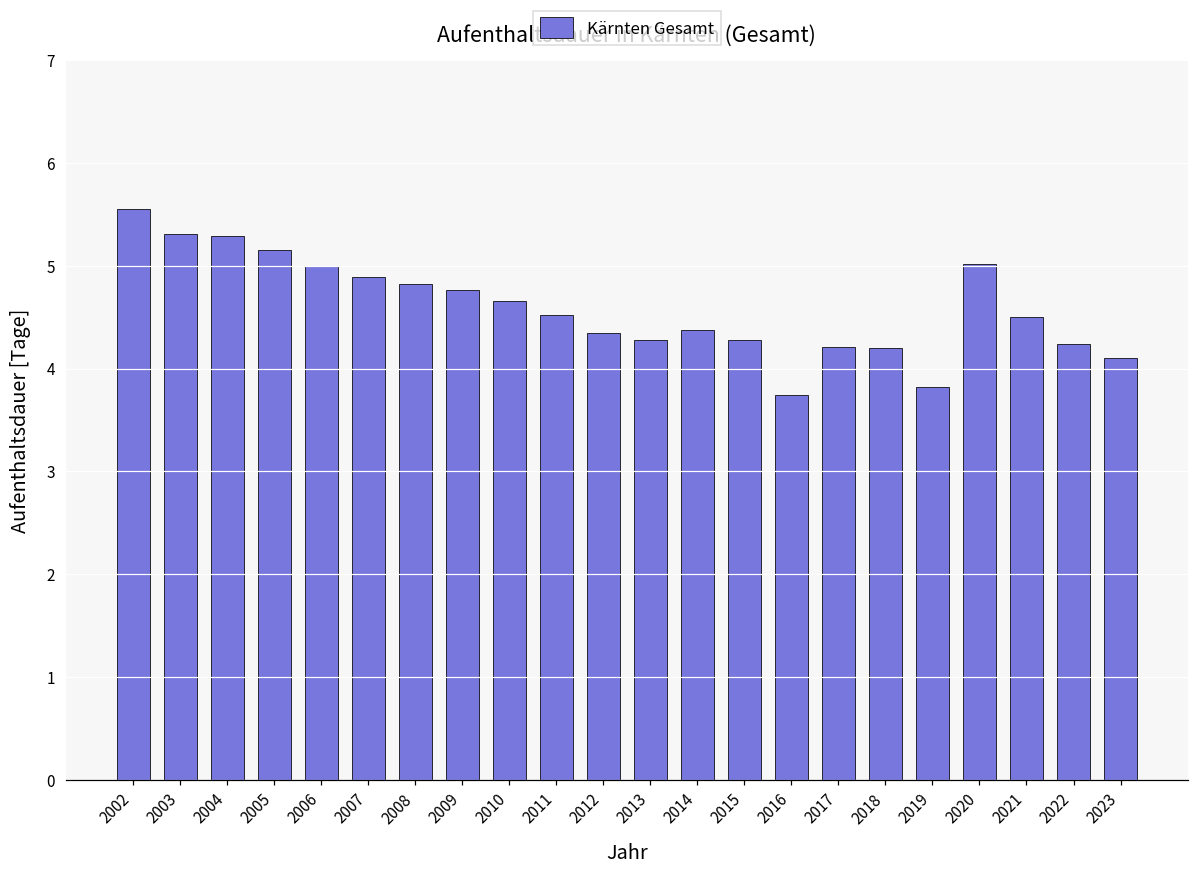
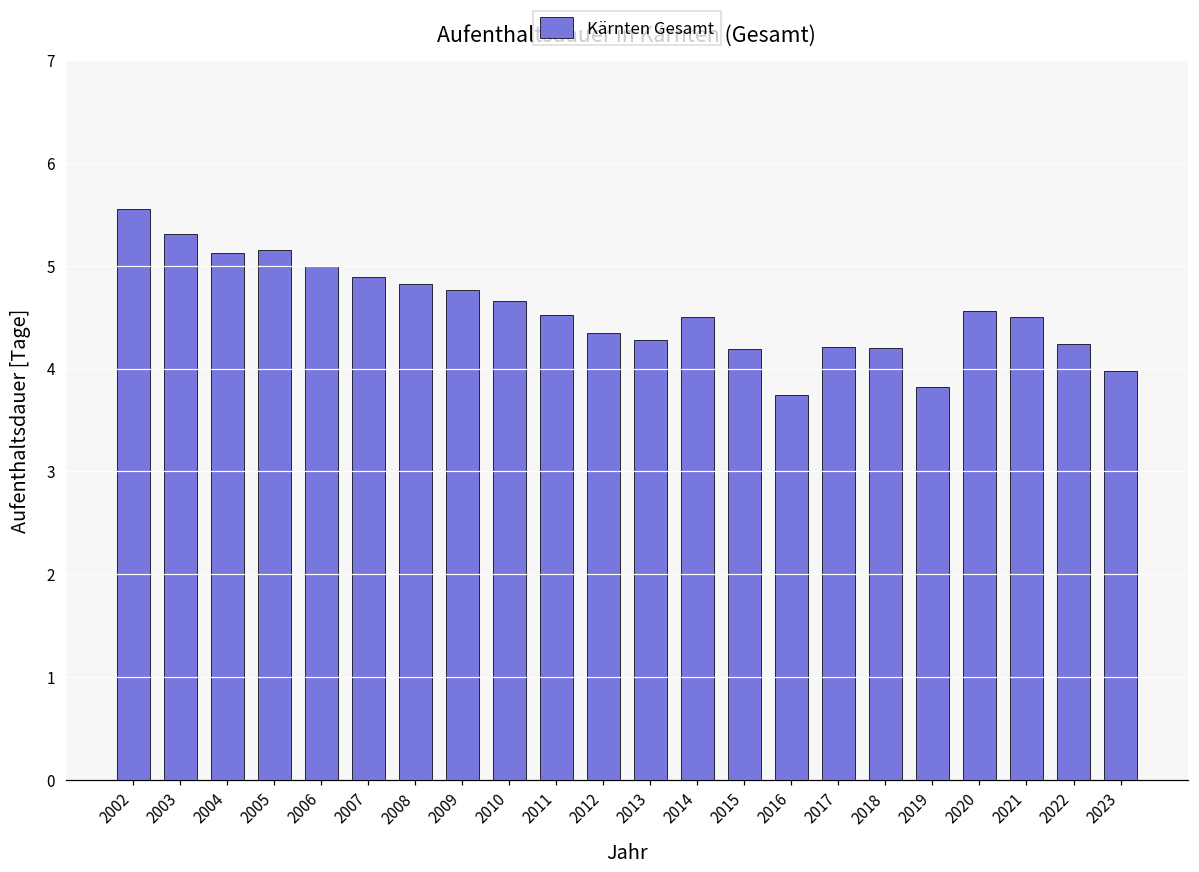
2004: 5.3 -> 5.1
2014: 4.4 -> 4.5
2015: 4.3 -> 4.2
2020: 5.0 -> 4.6
2023: 4.1 -> 4.0
